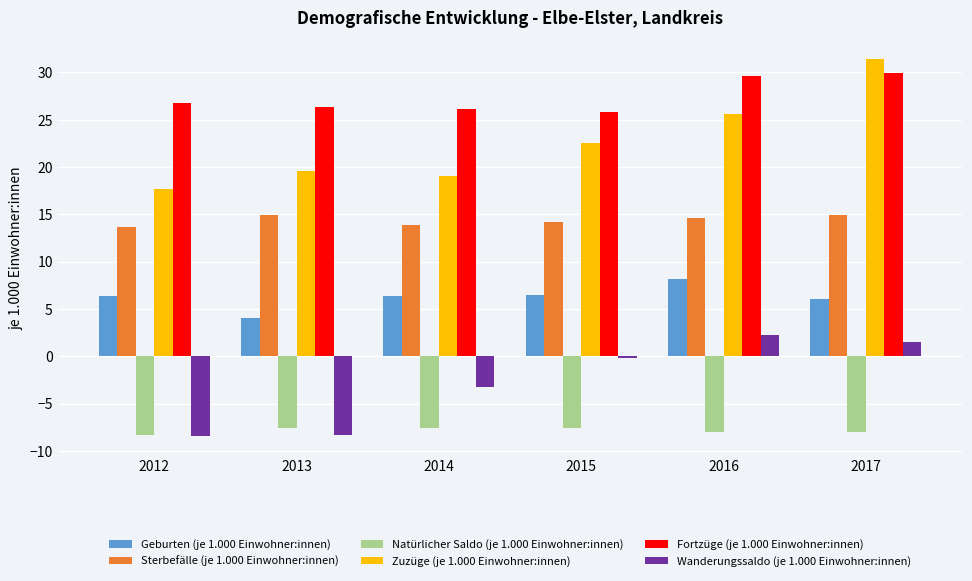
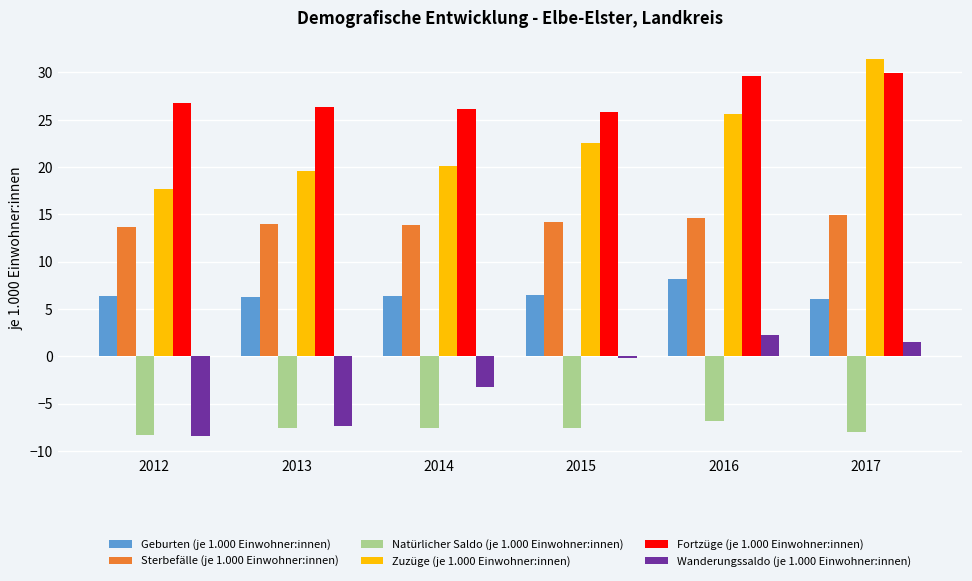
Geburten (je 1.000 Einwohner:innen), 2013: 4 -> 6
Sterbefälle (je 1.000 Einwohner:innen), 2013: 15 -> 14
Wanderungssaldo (je 1.000 Einwohner:innen), 2013: -8 -> -7
Zuzüge (je 1.000 Einwohner:innen), 2014: 19 -> 20
Natürlicher Saldo (je 1.000 Einwohner:innen), 2016: -8 -> -7
